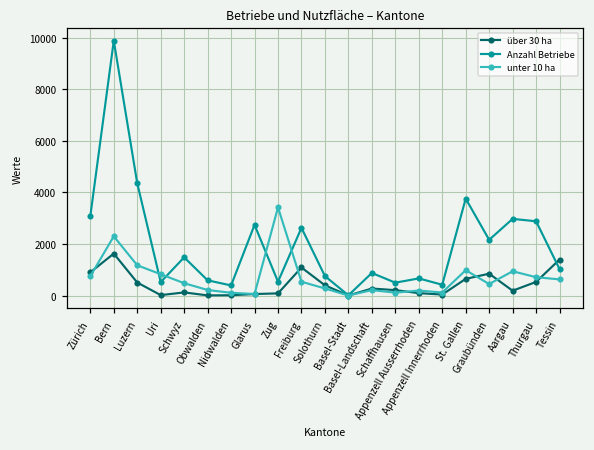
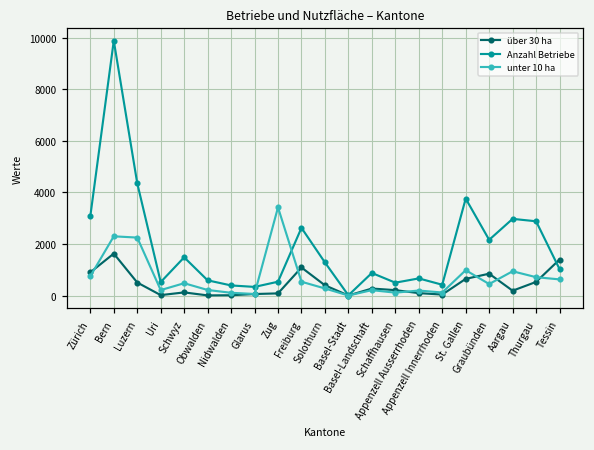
unter 10 ha, Luzern: 1200 -> 2300
unter 10 ha, Uri: 800 -> 200
Anzahl Betriebe, Glarus: 2700 -> 300
Anzahl Betriebe, Solothurn: 800 -> 1300
